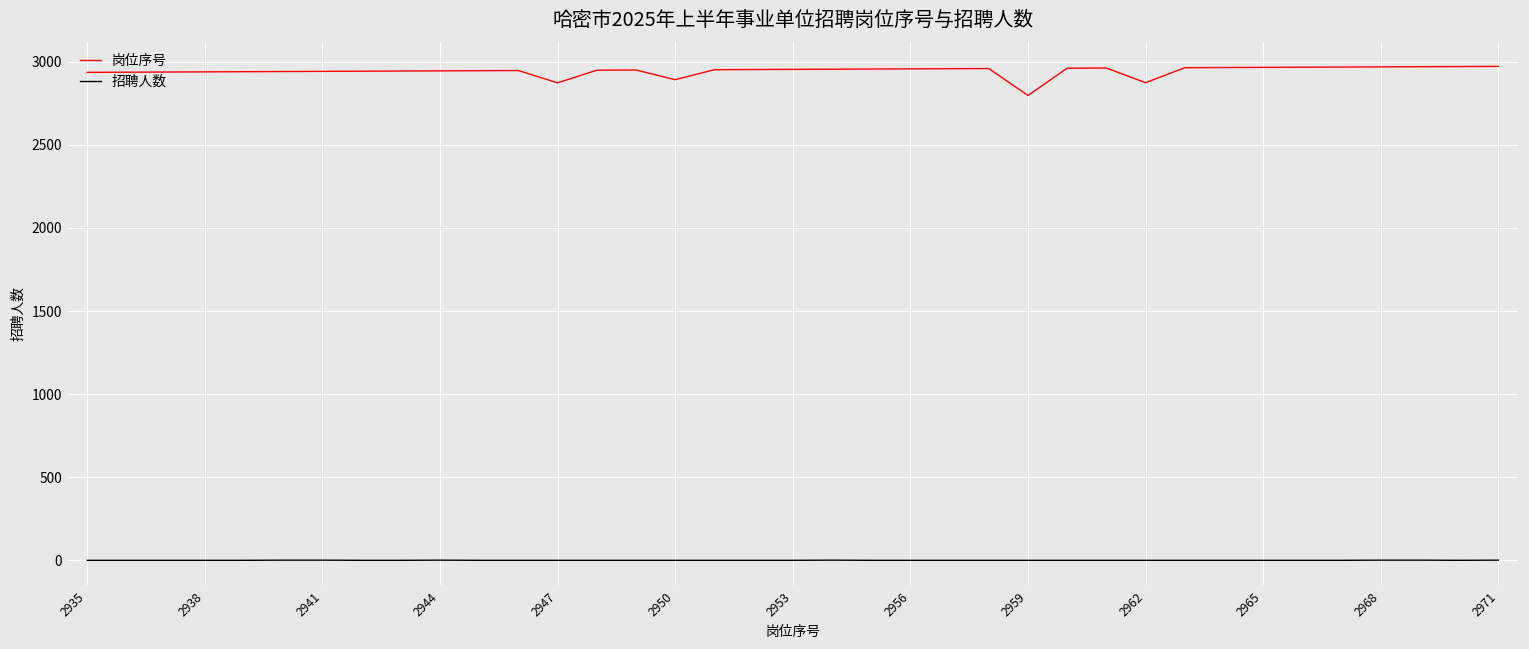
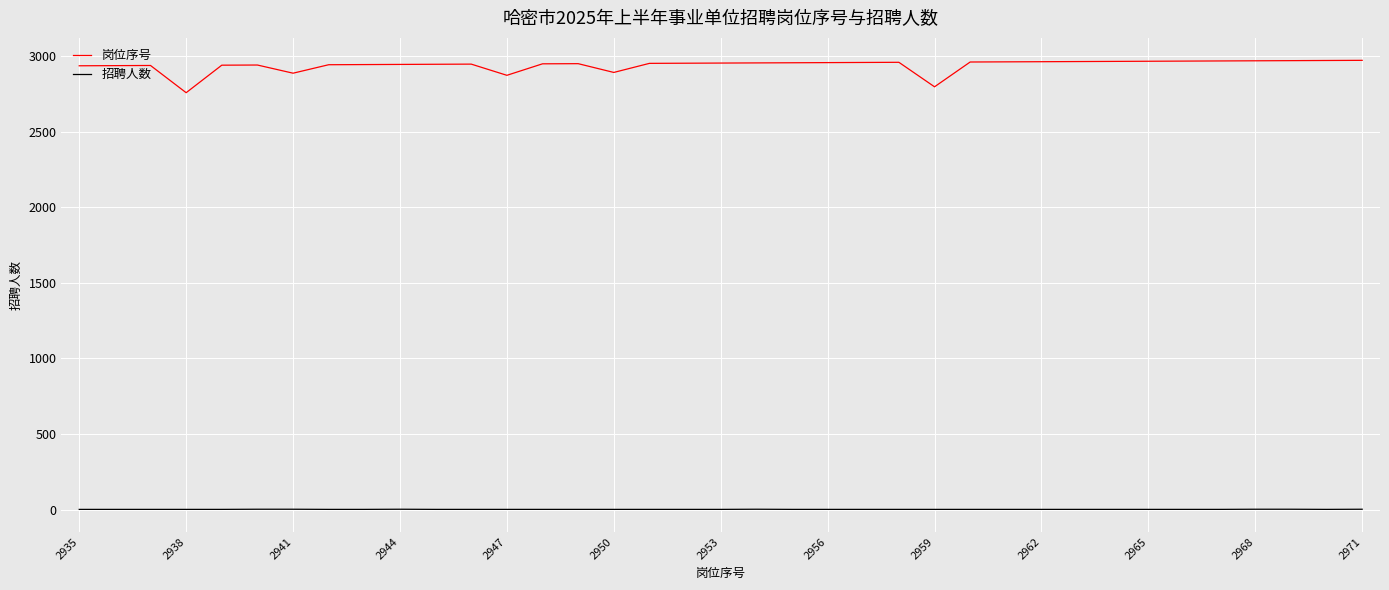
岗位序号, 2938: 2940 -> 2760
岗位序号, 2941: 2940 -> 2890
岗位序号, 2962: 2870 -> 2960
